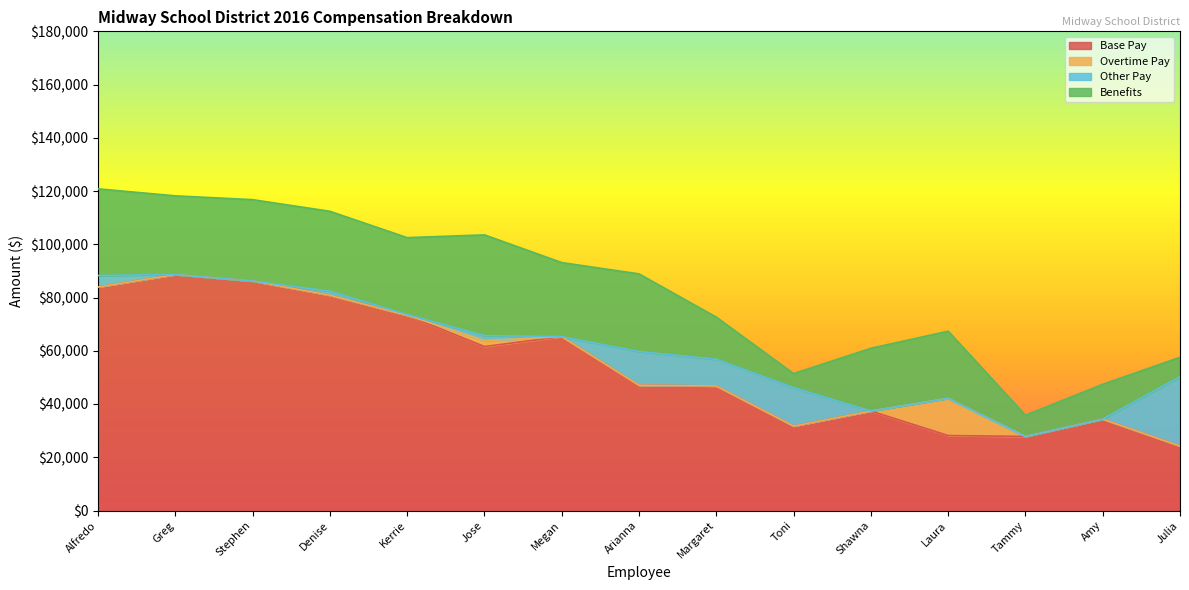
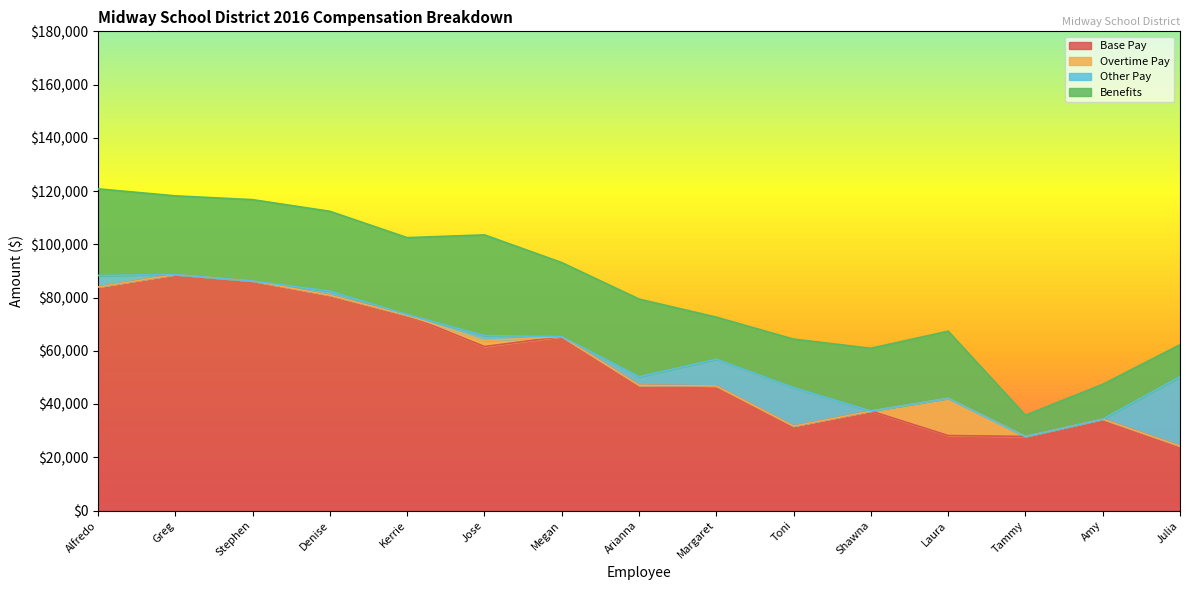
Other Pay, Arianna: $13,000 -> $3,000
Benefits, Toni: $5,000 -> $18,000
Benefits, Julia: $7,000 -> $12,000
